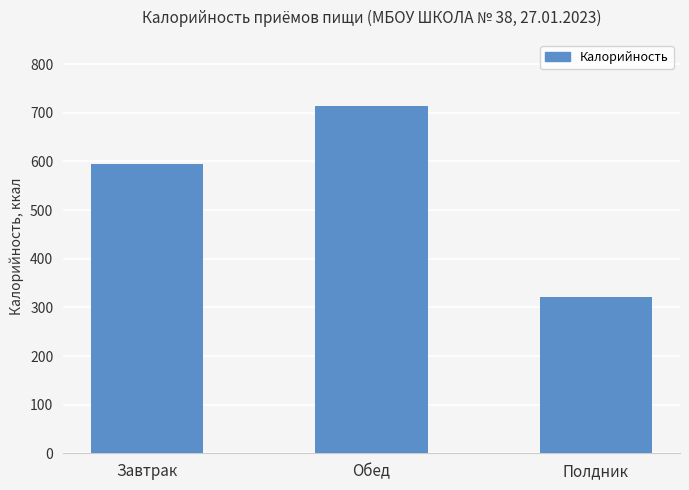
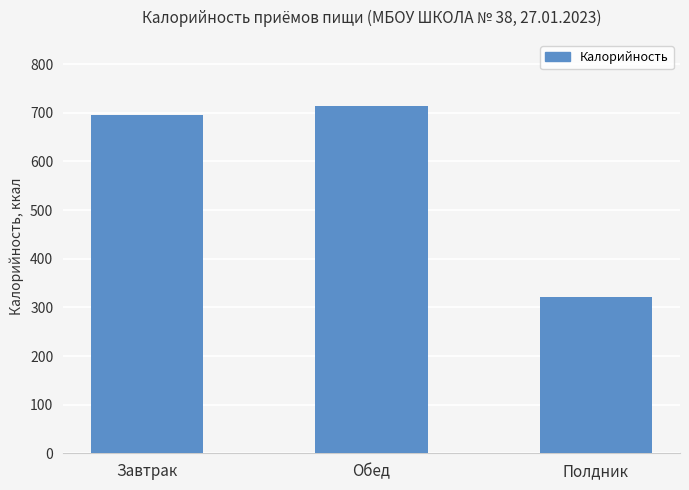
Завтрак: 600 -> 700
